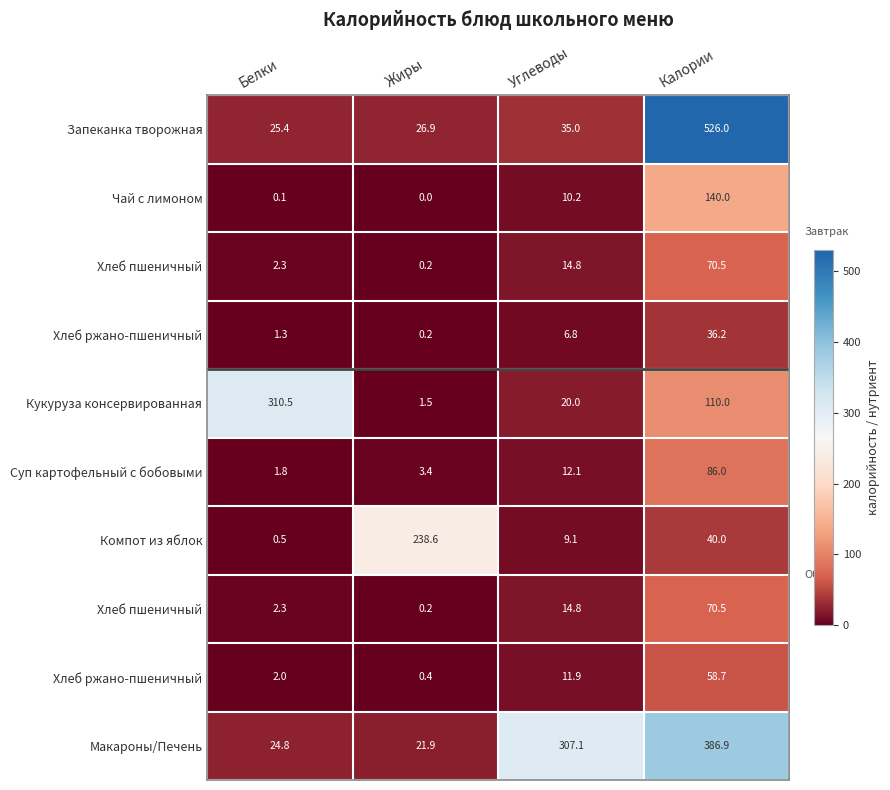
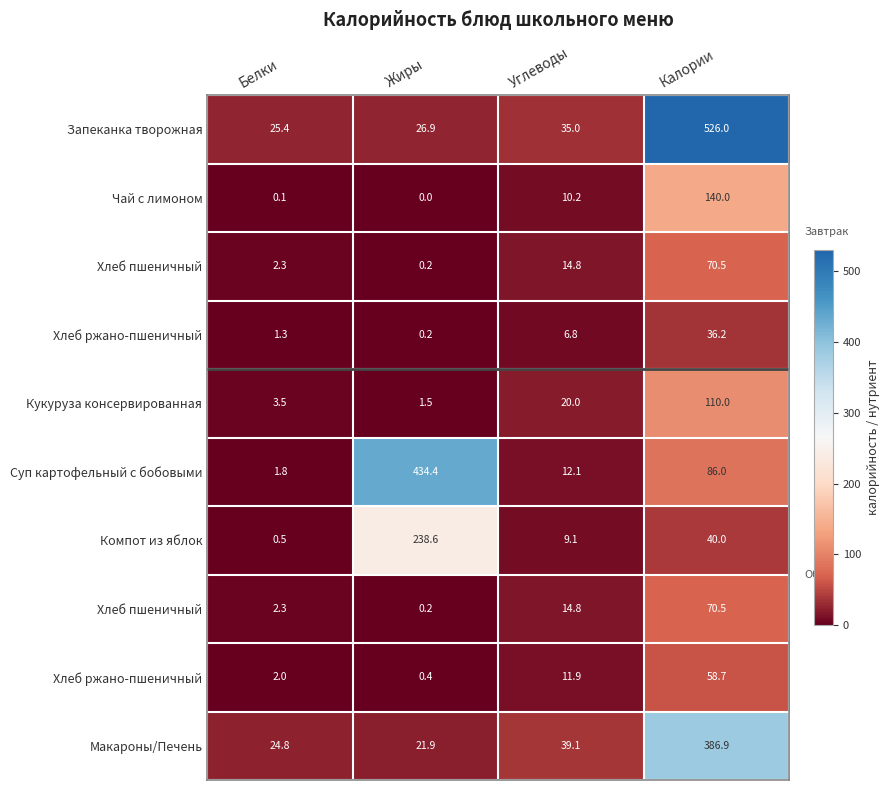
Кукуруза консервированная, Белки: 310.5 -> 3.5
Суп картофельный с бобовыми, Жиры: 3.4 -> 434.4
Макароны/Печень, Углеводы: 307.1 -> 39.1
